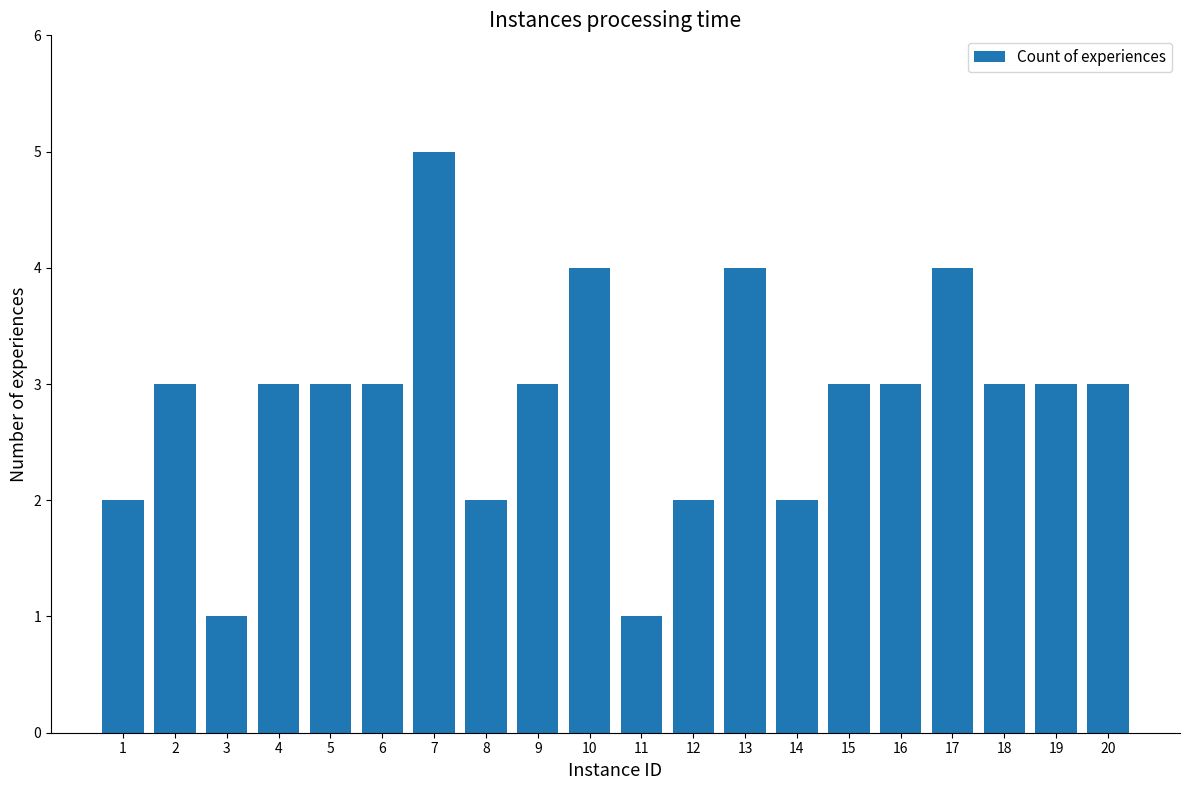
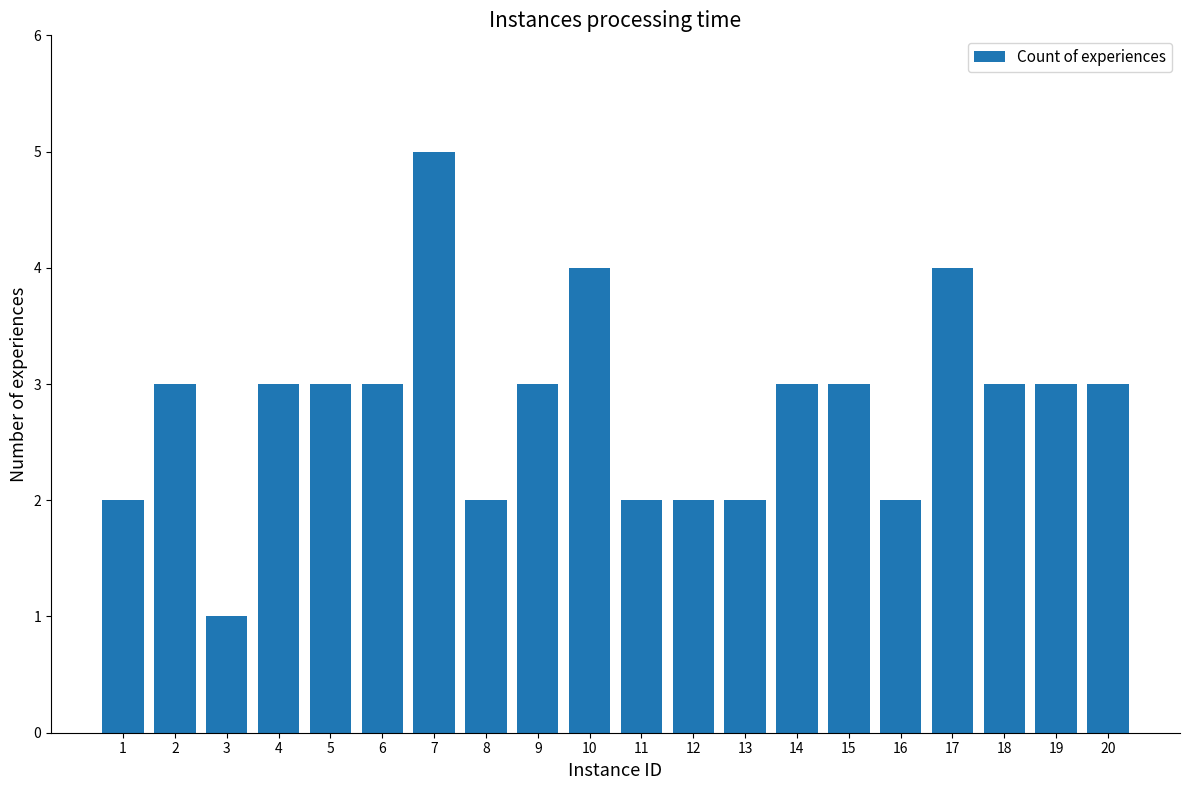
11: 1 -> 2
13: 4 -> 2
14: 2 -> 3
16: 3 -> 2
